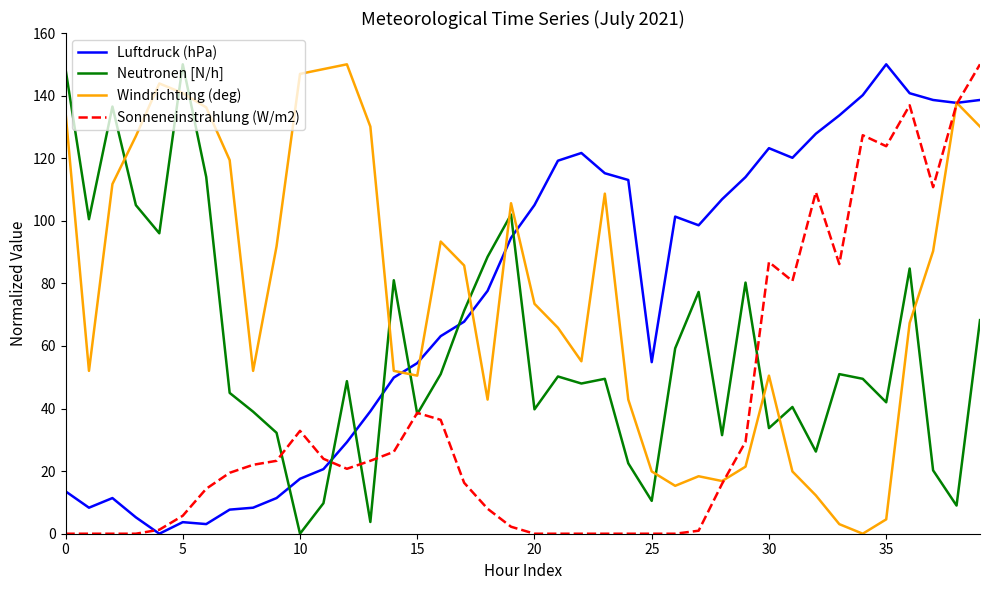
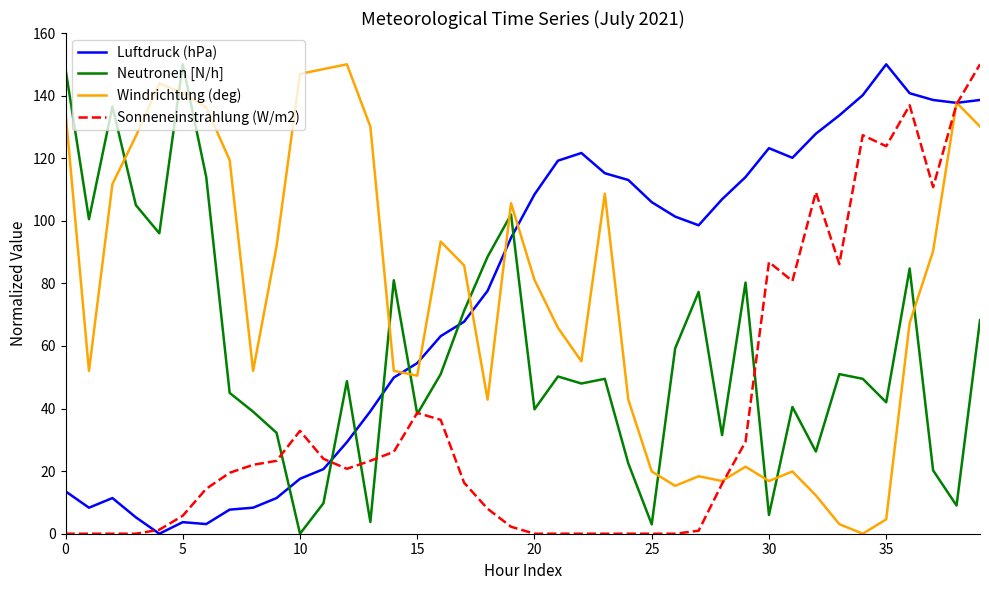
Luftdruck (hPa), 20: 105 -> 108
Windrichtung (deg), 20: 73 -> 81
Luftdruck (hPa), 25: 55 -> 106
Neutronen [N/h], 25: 11 -> 3
Neutronen [N/h], 30: 34 -> 6
Windrichtung (deg), 30: 51 -> 17
